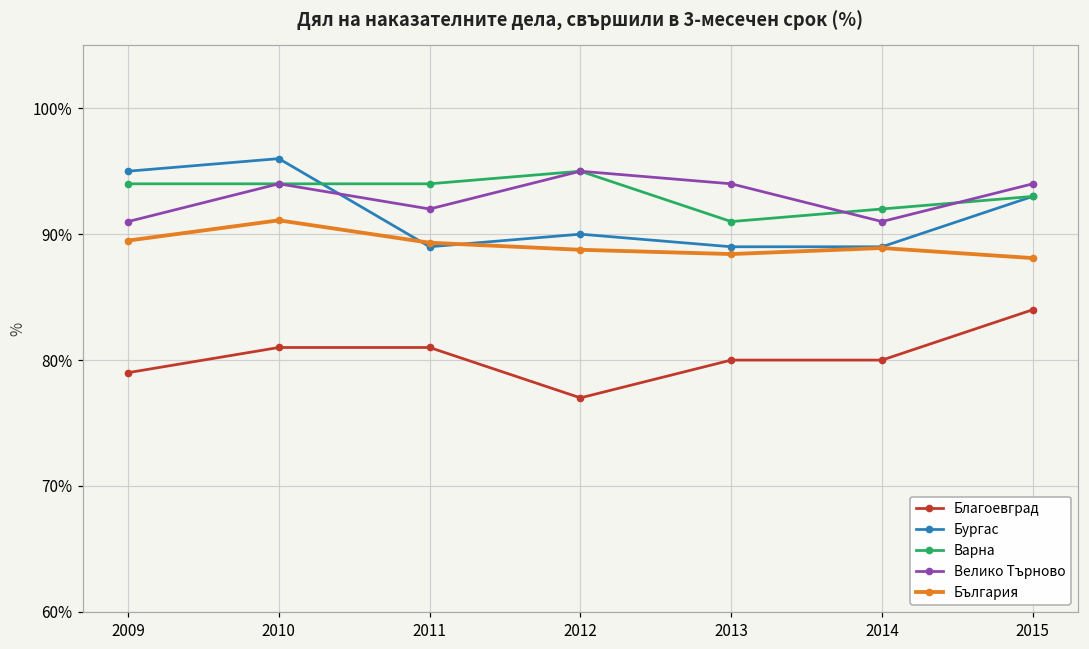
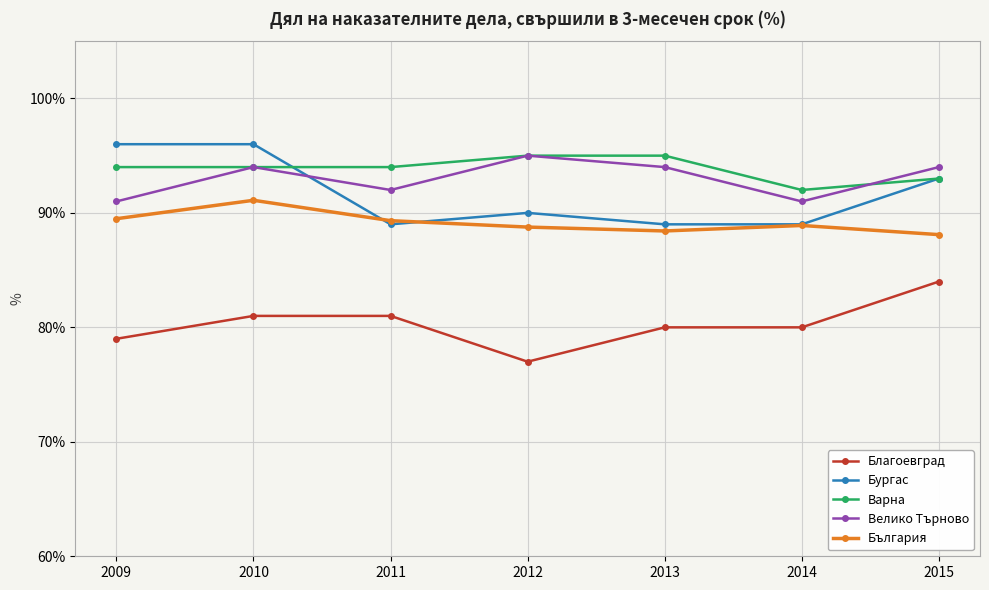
Бургас, 2009: 95% -> 96%
Варна, 2013: 91% -> 95%
